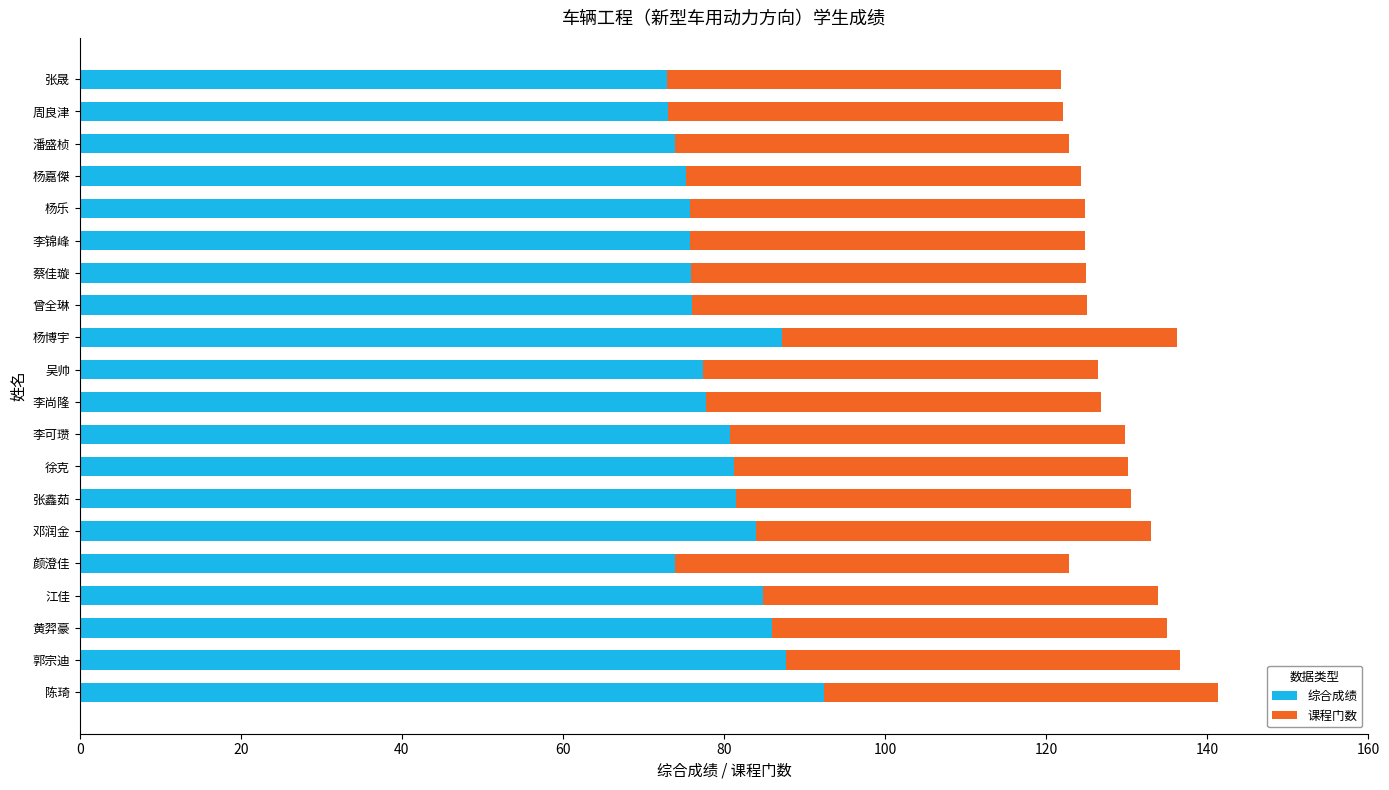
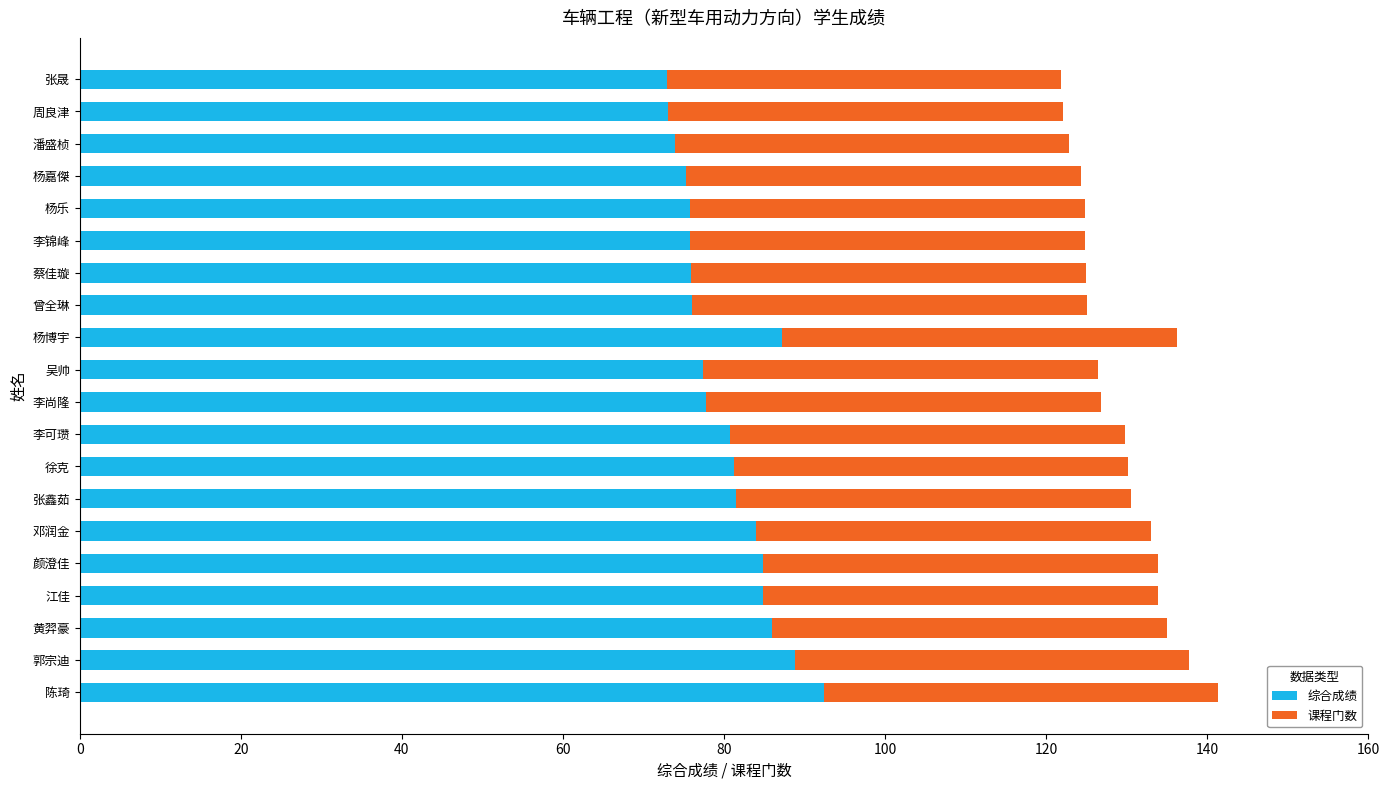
综合成绩, 颜澄佳: 74 -> 85
综合成绩, 郭宗迪: 88 -> 89
